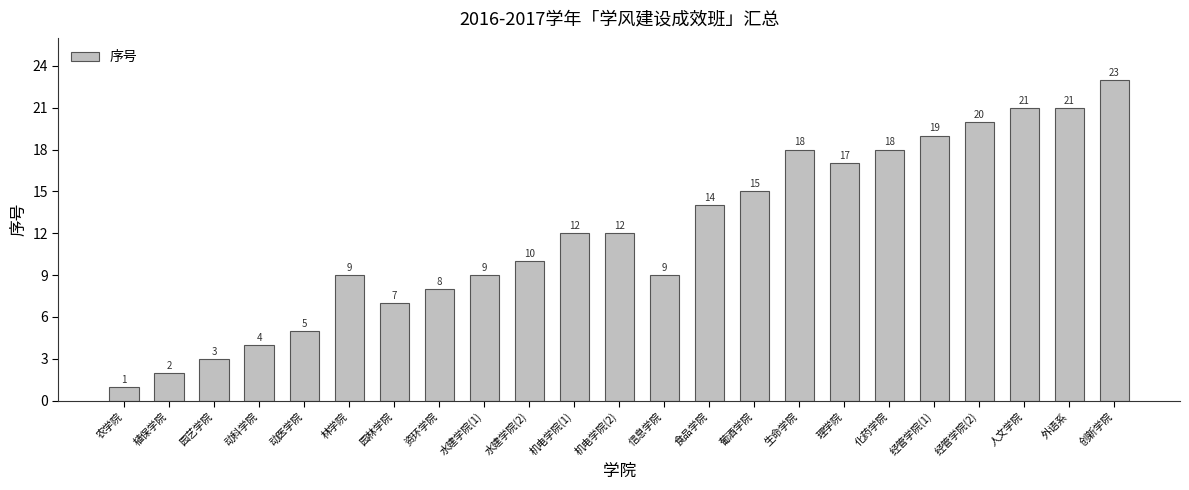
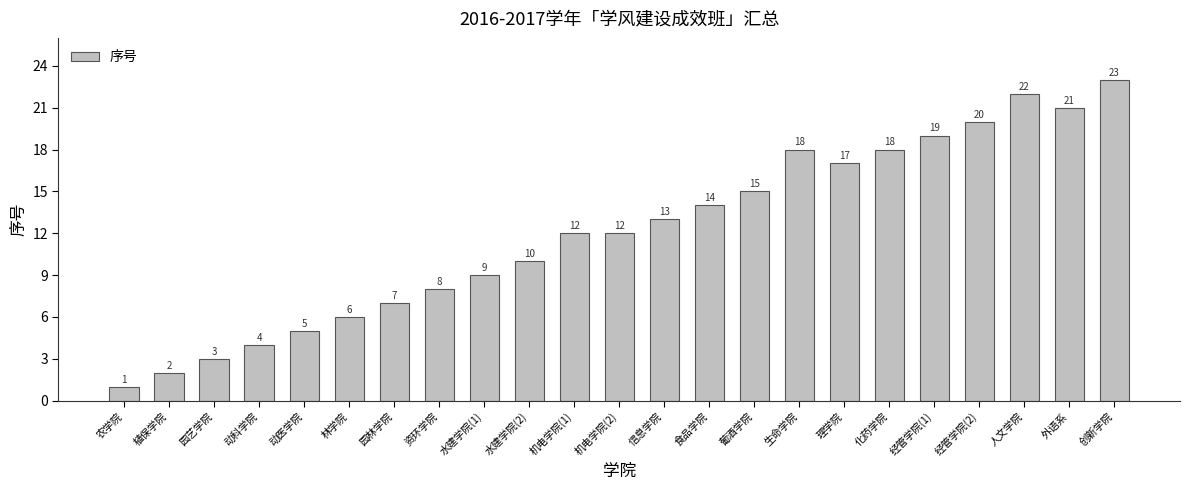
林学院: 9 -> 6
信息学院: 9 -> 13
人文学院: 21 -> 22
